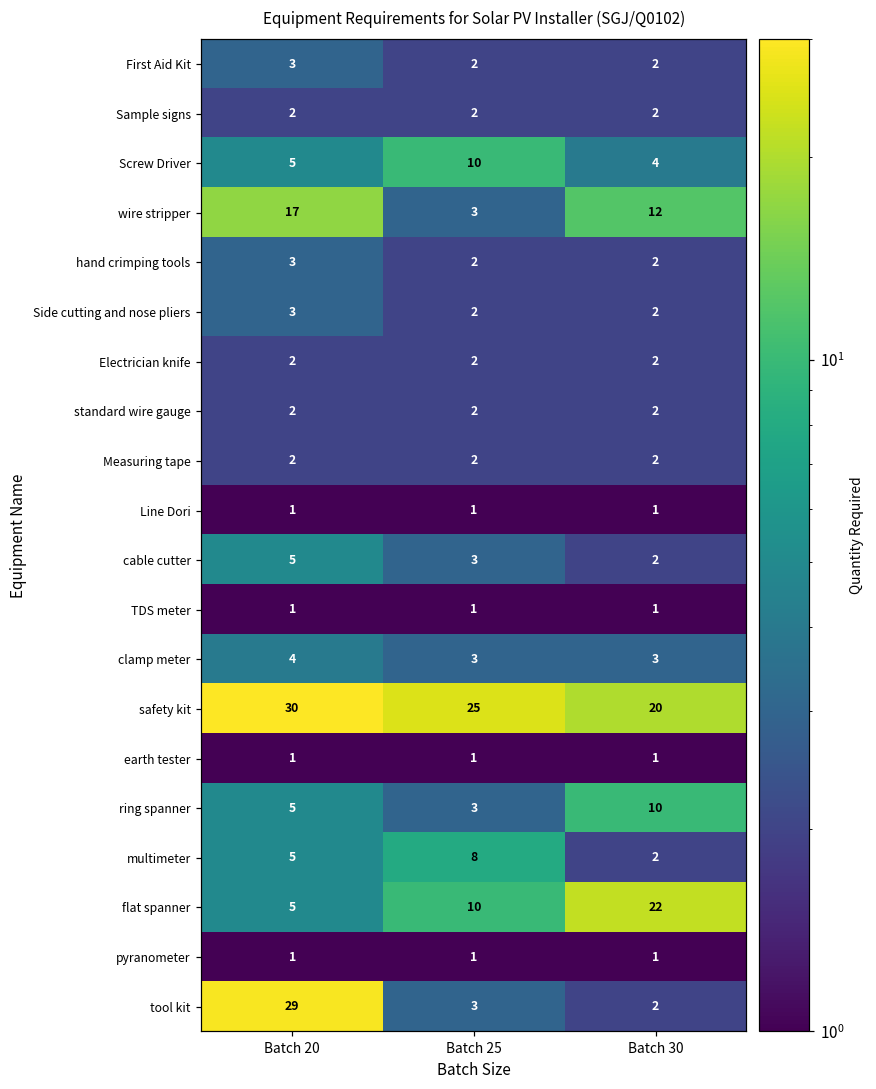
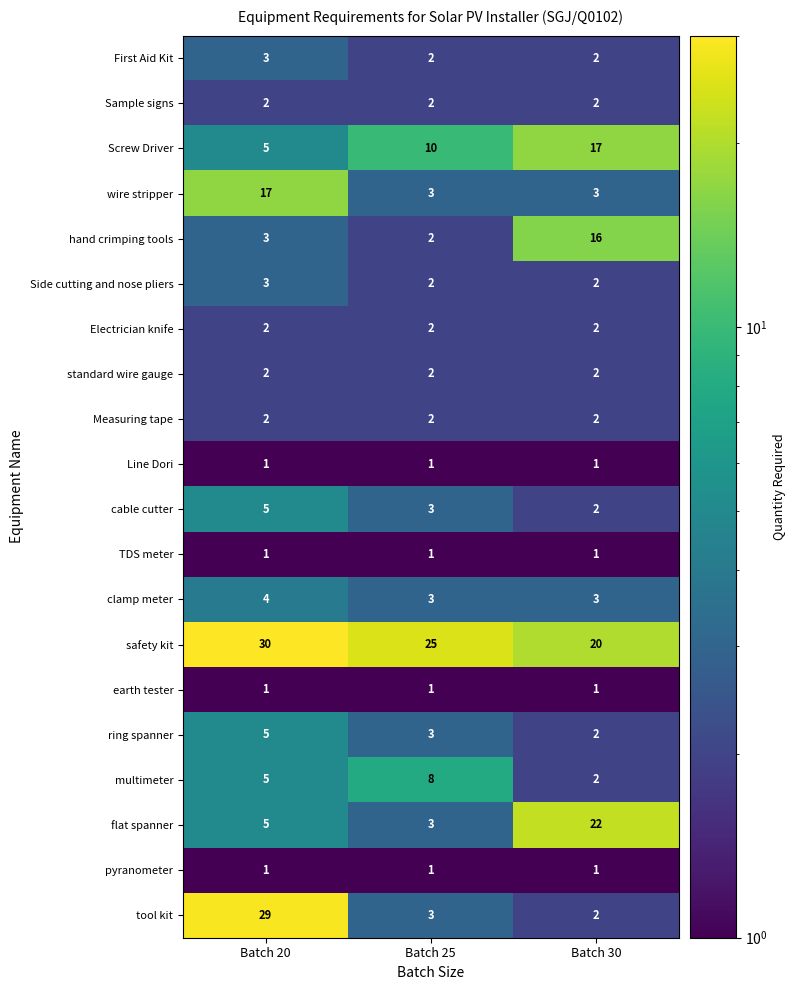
Screw Driver, Batch 30: 4 -> 17
wire stripper, Batch 30: 12 -> 3
hand crimping tools, Batch 30: 2 -> 16
ring spanner, Batch 30: 10 -> 2
flat spanner, Batch 25: 10 -> 3
